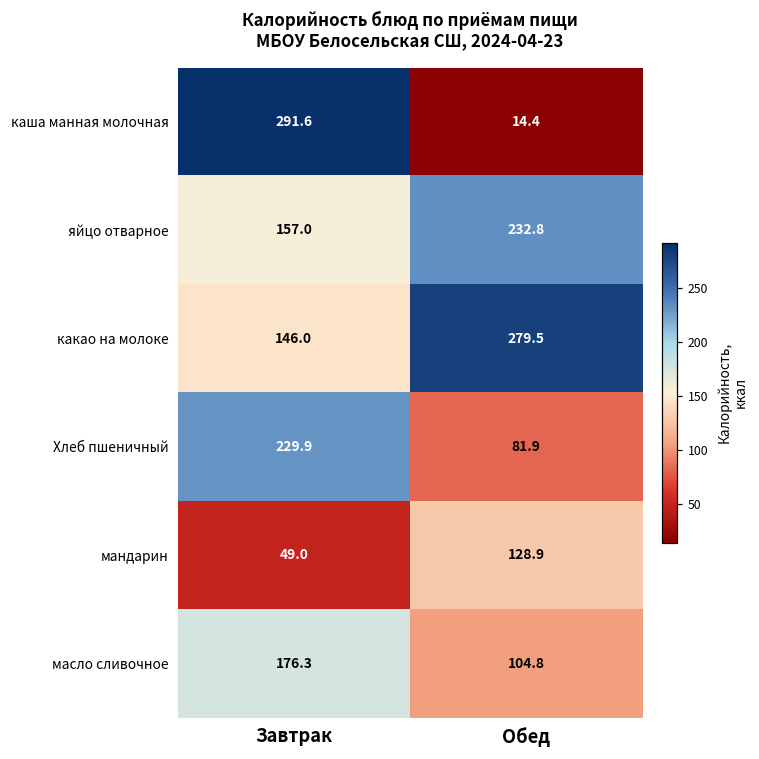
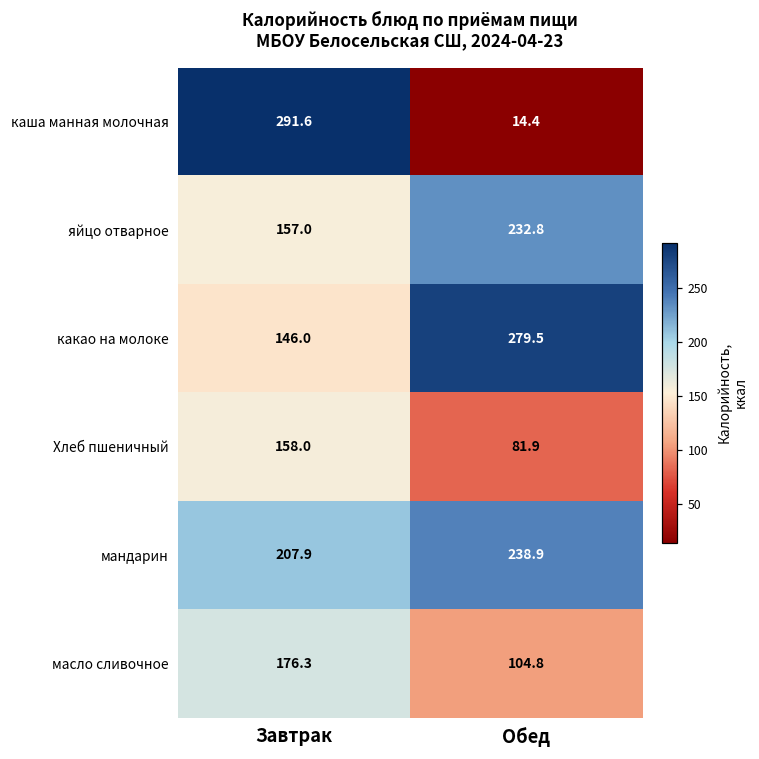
Хлеб пшеничный, Завтрак: 229.9 -> 158.0
мандарин, Завтрак: 49.0 -> 207.9
мандарин, Обед: 128.9 -> 238.9
